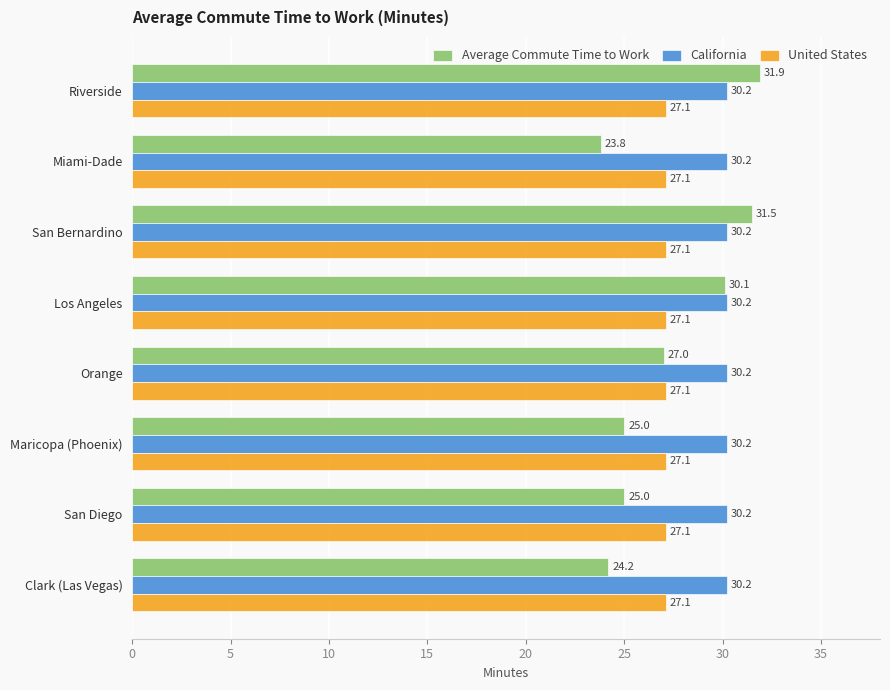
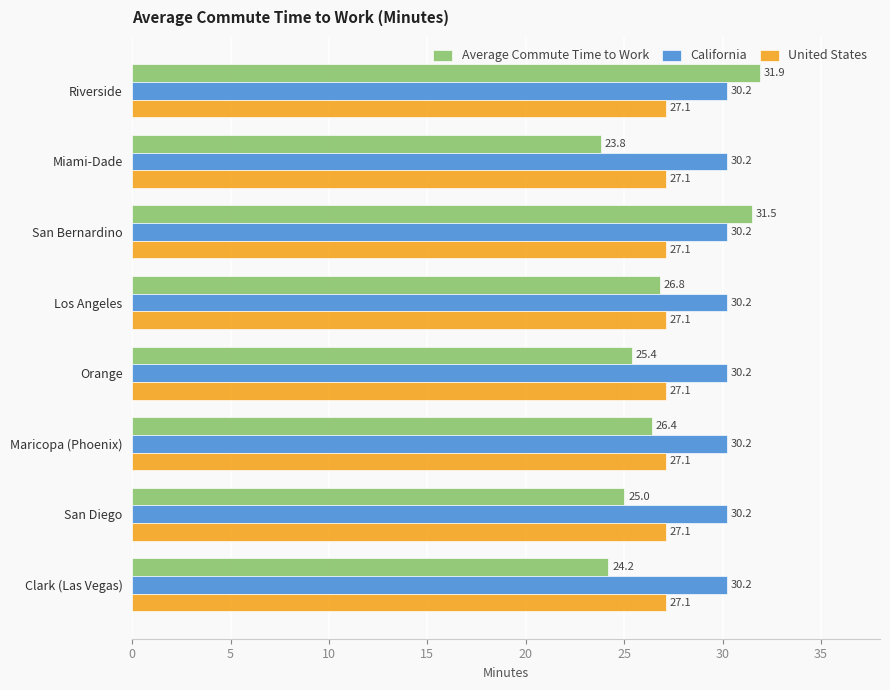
Average Commute Time to Work, Los Angeles: 30.1 -> 26.8
Average Commute Time to Work, Orange: 27.0 -> 25.4
Average Commute Time to Work, Maricopa (Phoenix): 25.0 -> 26.4
